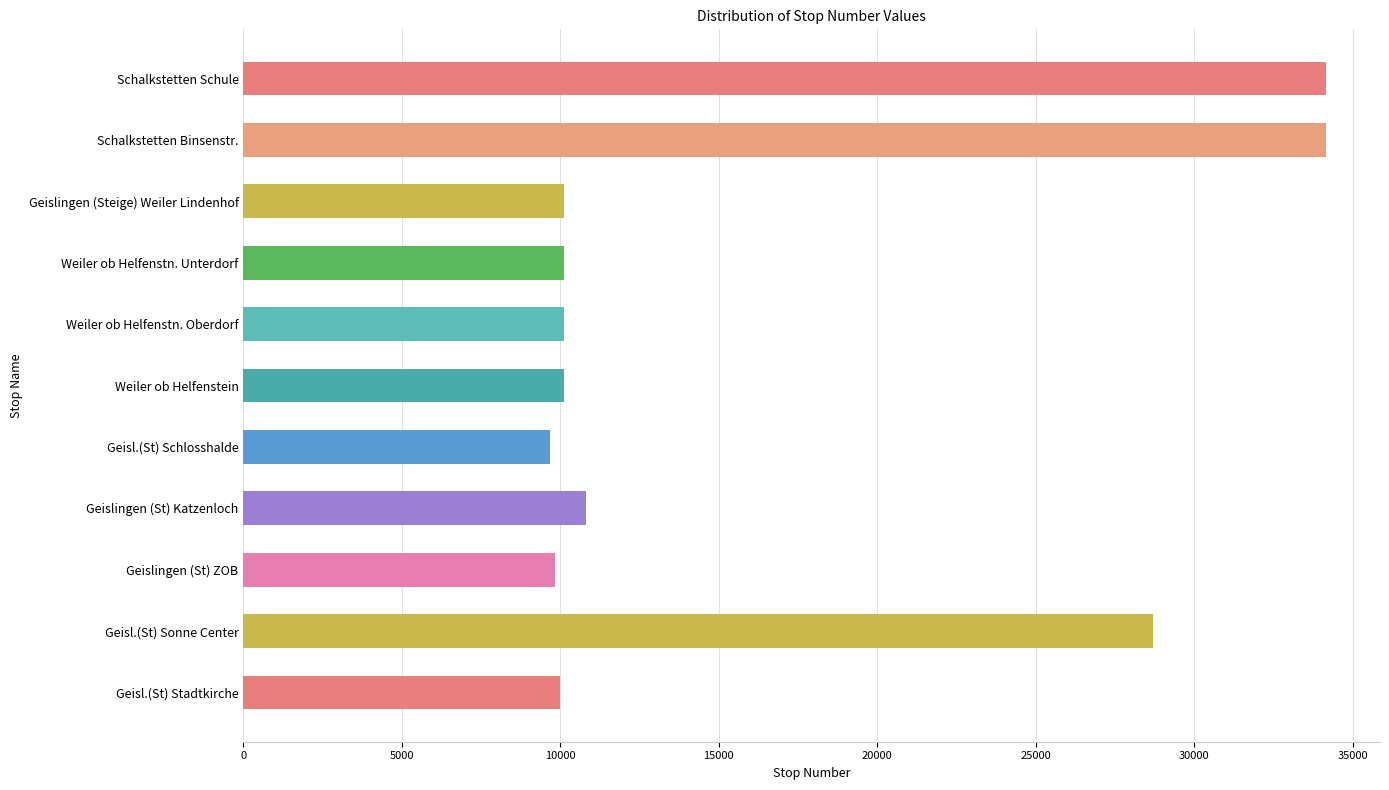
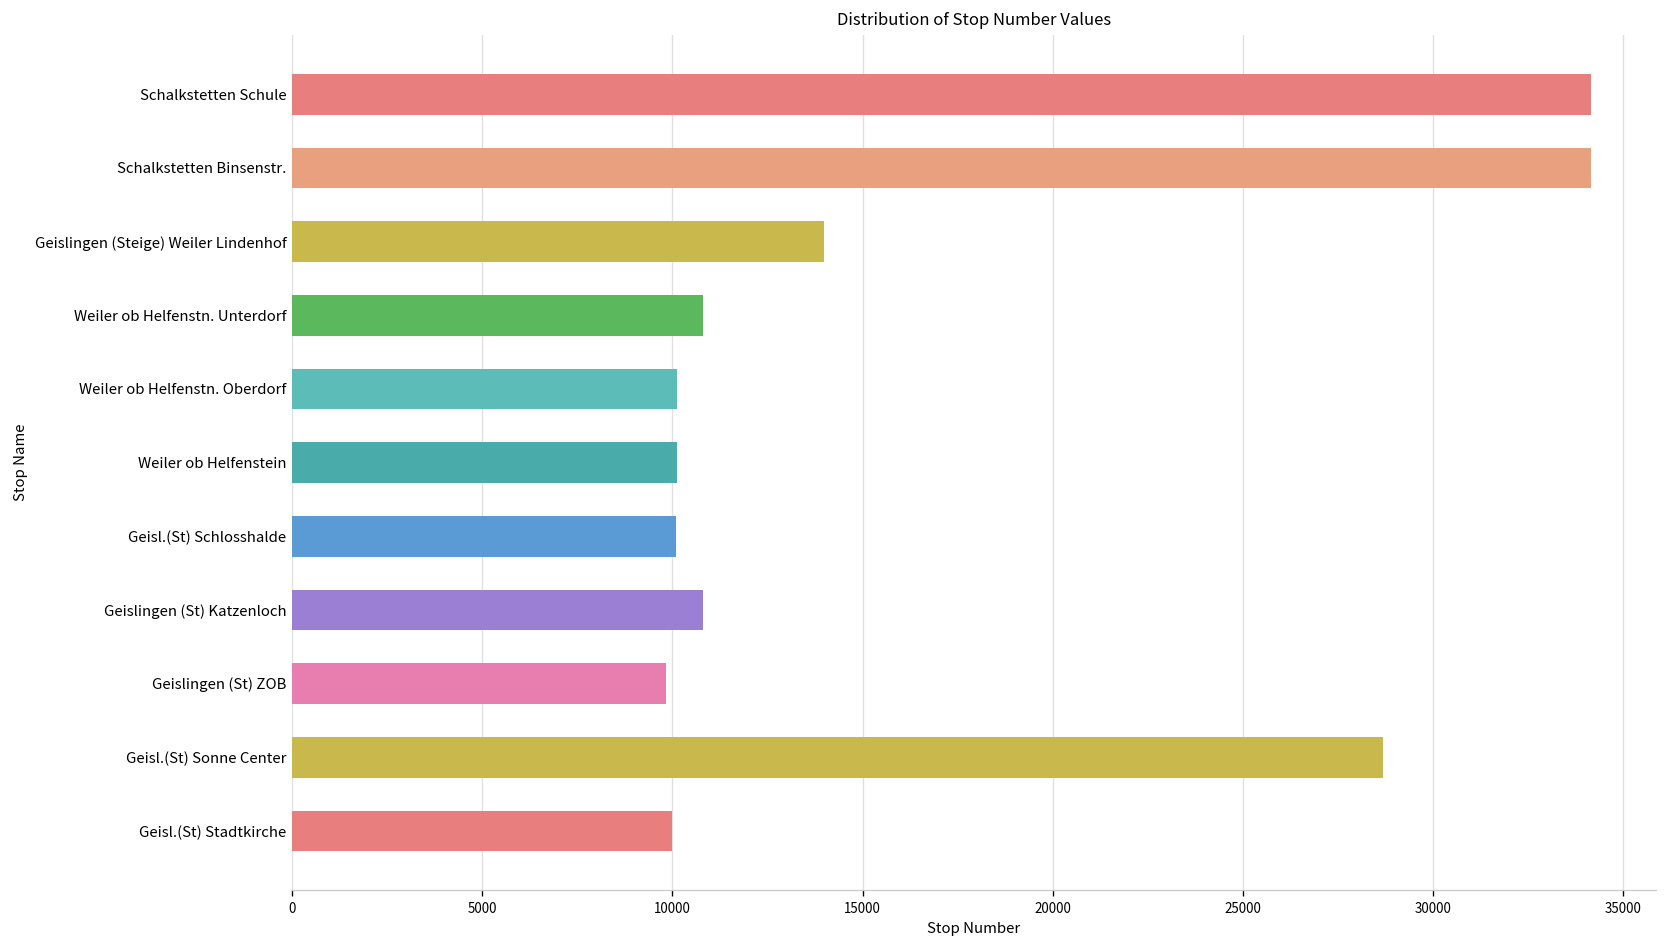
Geislingen (Steige) Weiler Lindenhof: 10100 -> 14000
Weiler ob Helfenstn. Unterdorf: 10100 -> 10800
Geisl.(St) Schlosshalde: 9700 -> 10100
